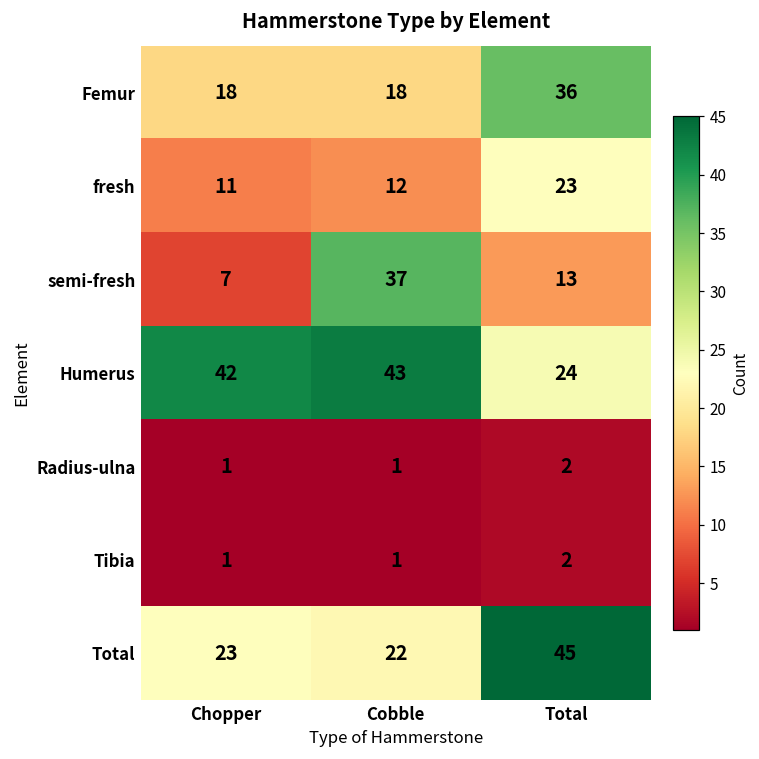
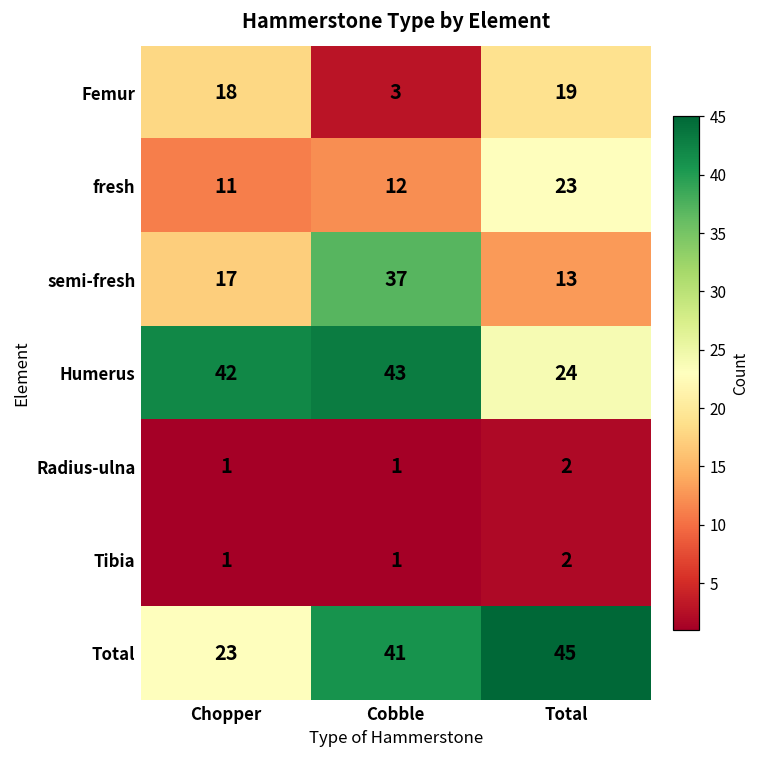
Femur, Cobble: 18 -> 3
Femur, Total: 36 -> 19
semi-fresh, Chopper: 7 -> 17
Total, Cobble: 22 -> 41
